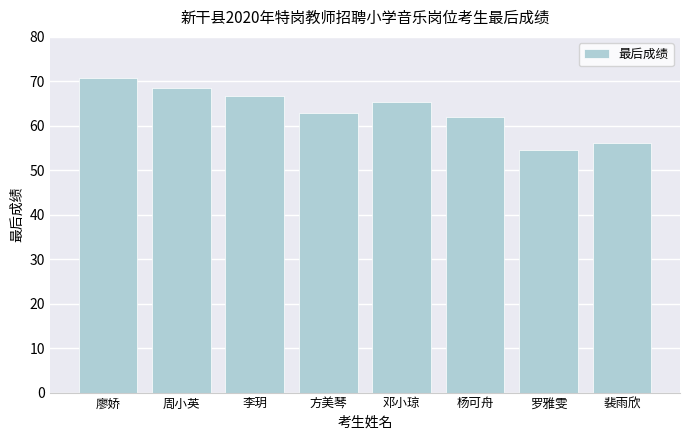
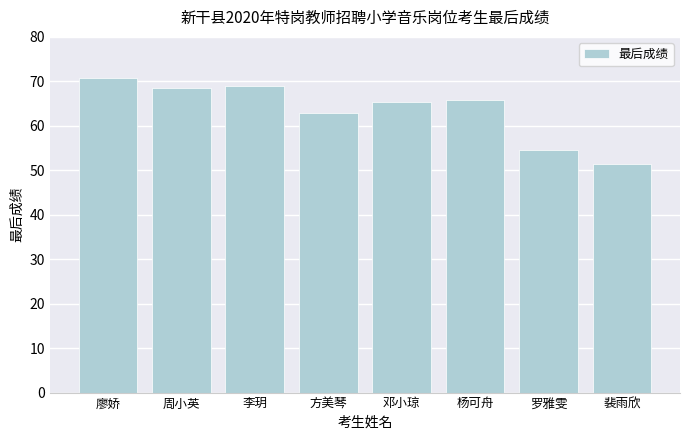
李玥: 67 -> 69
杨可舟: 62 -> 66
裴雨欣: 56 -> 51
